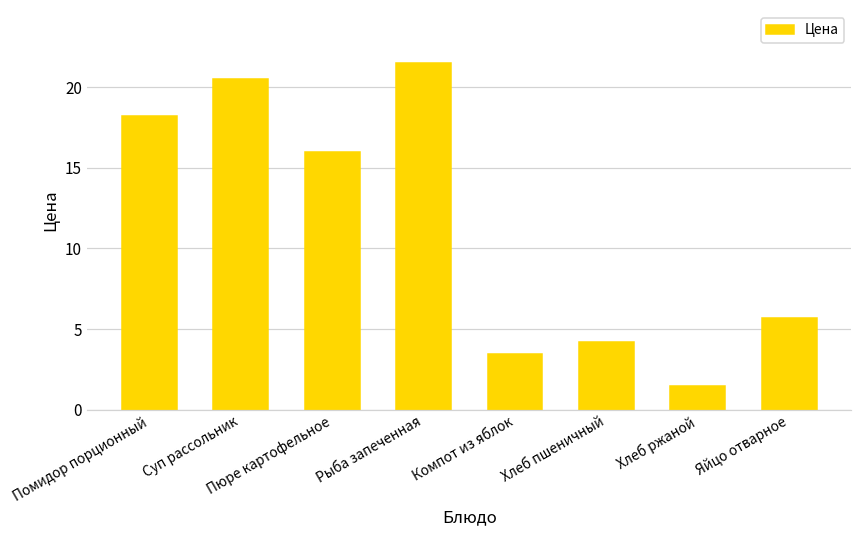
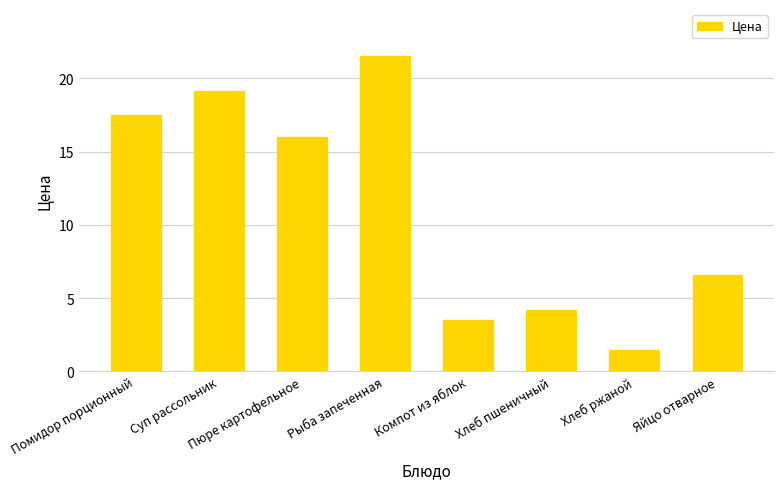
Помидор порционный: 18.2 -> 17.5
Суп рассольник: 20.5 -> 19.1
Яйцо отварное: 5.7 -> 6.6
